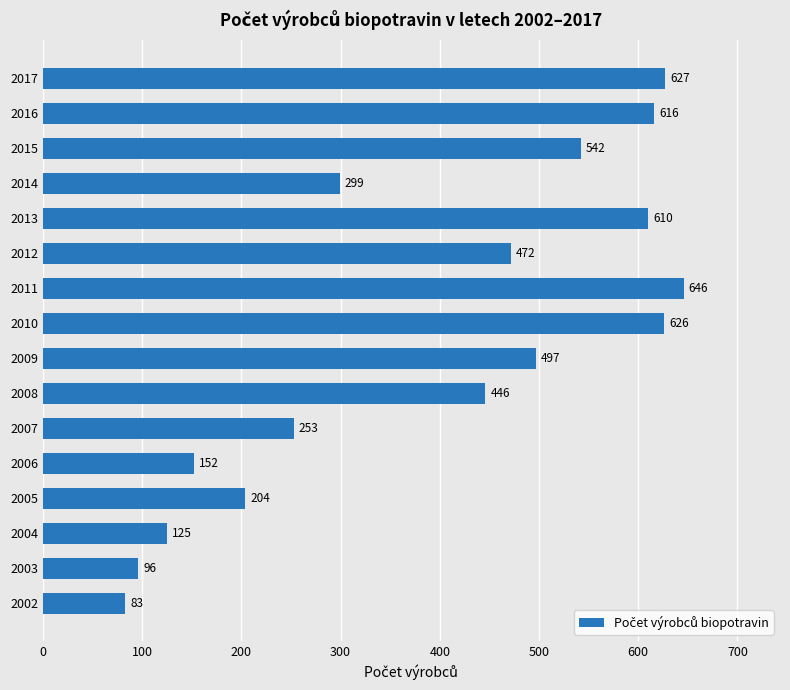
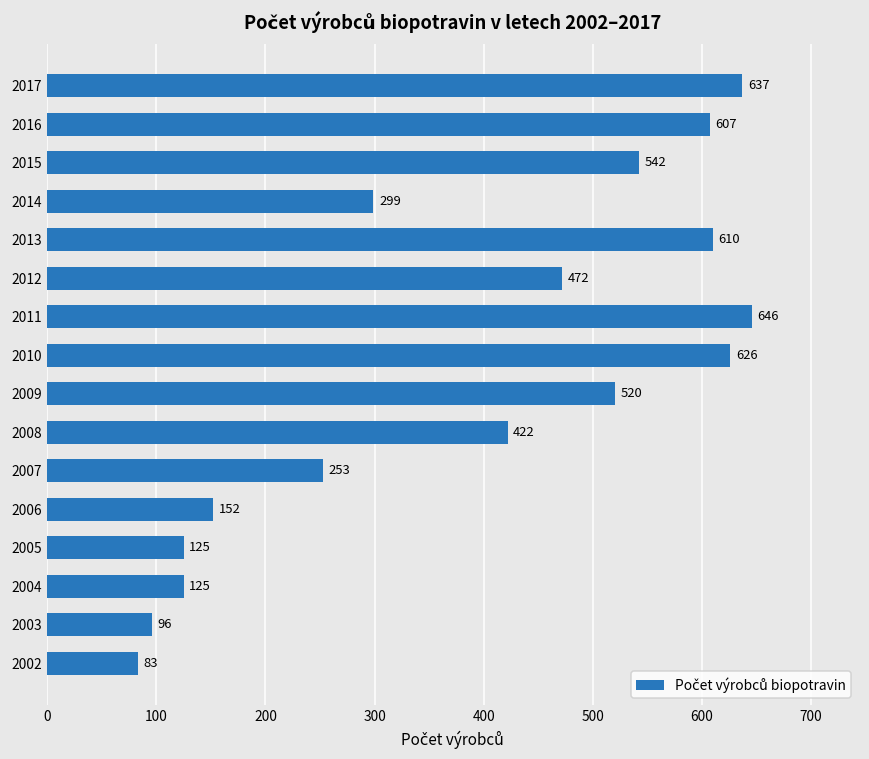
2017: 627 -> 637
2016: 616 -> 607
2009: 497 -> 520
2008: 446 -> 422
2005: 204 -> 125
